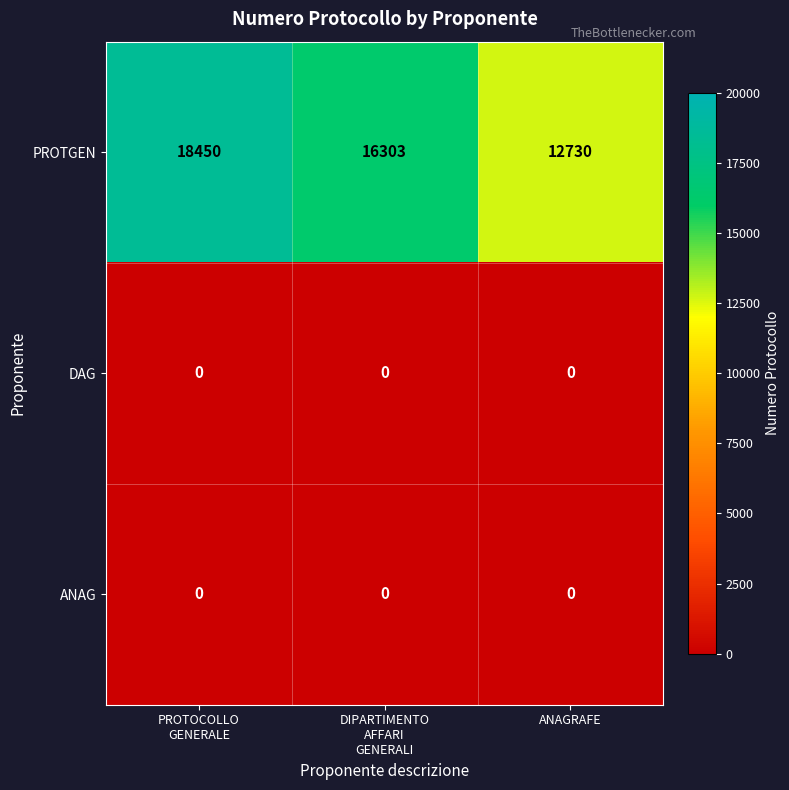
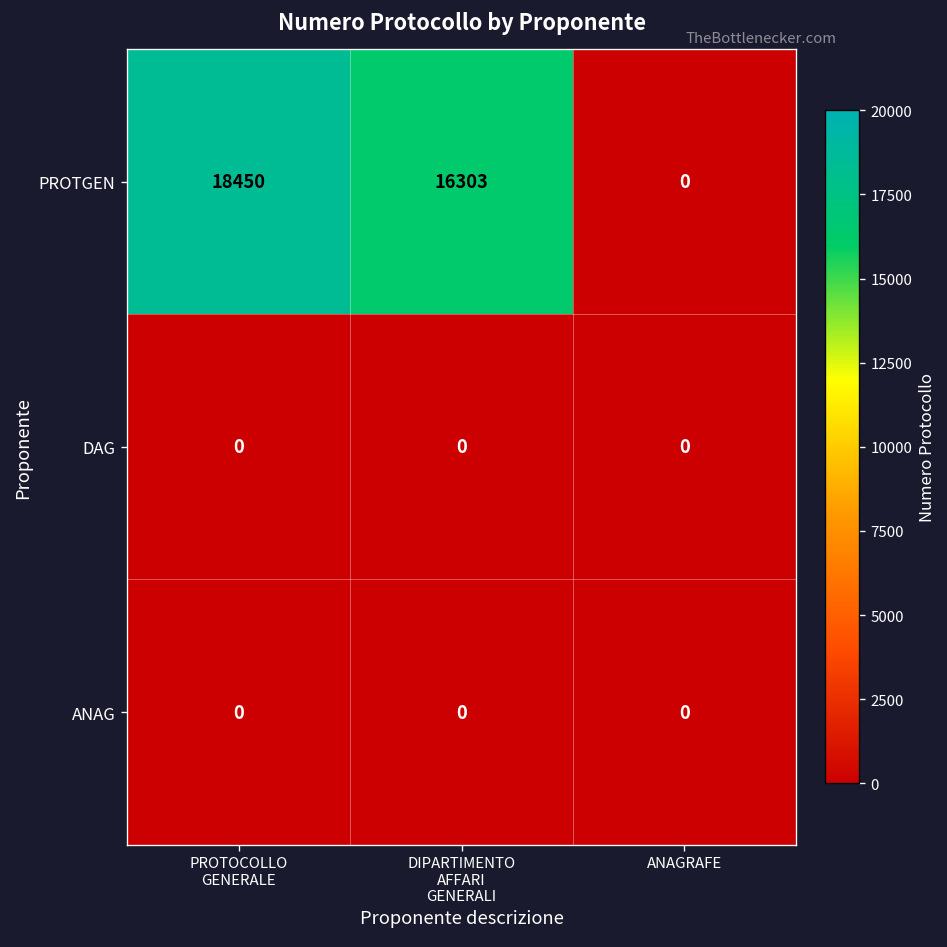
PROTGEN, ANAGRAFE: 12730 -> 0
